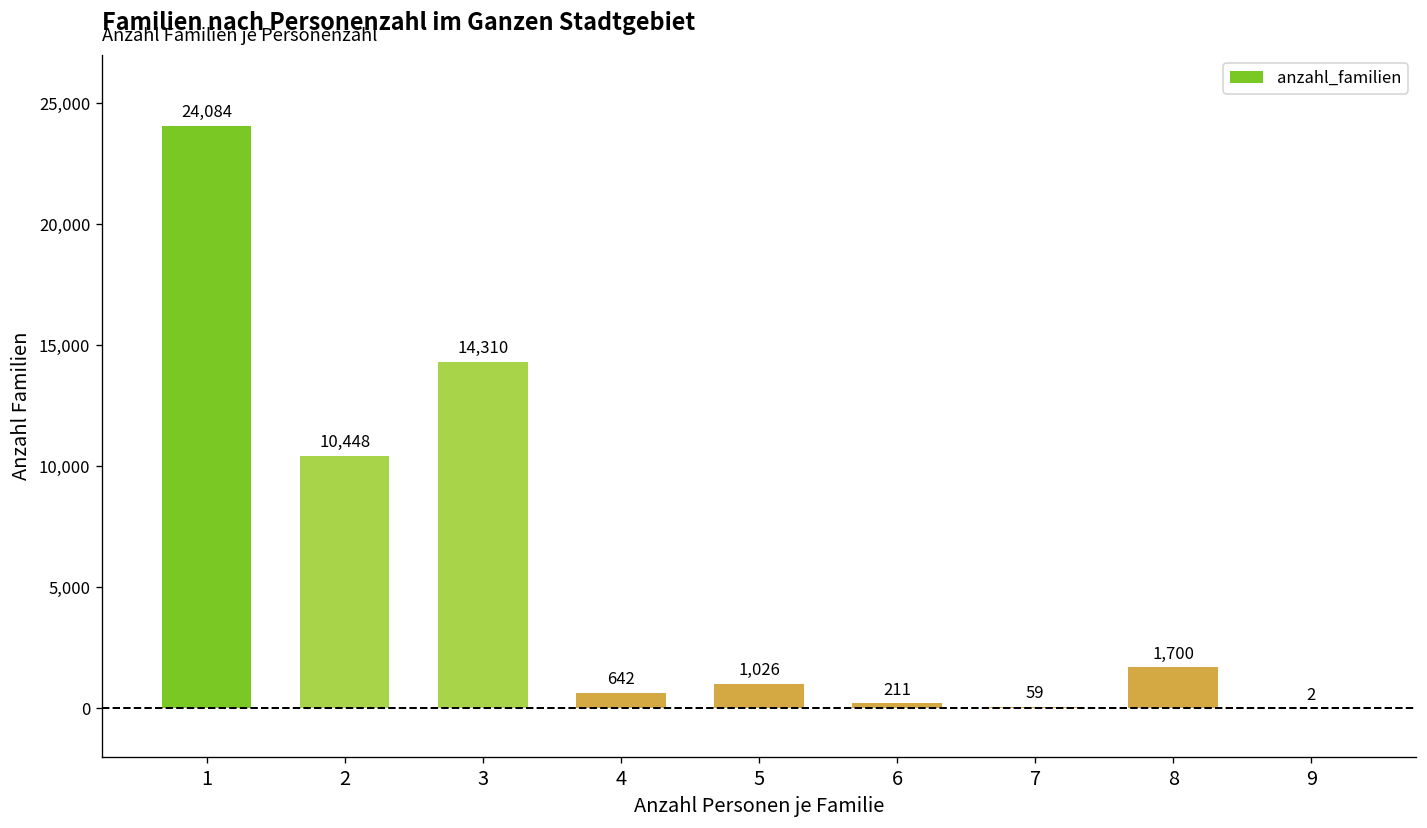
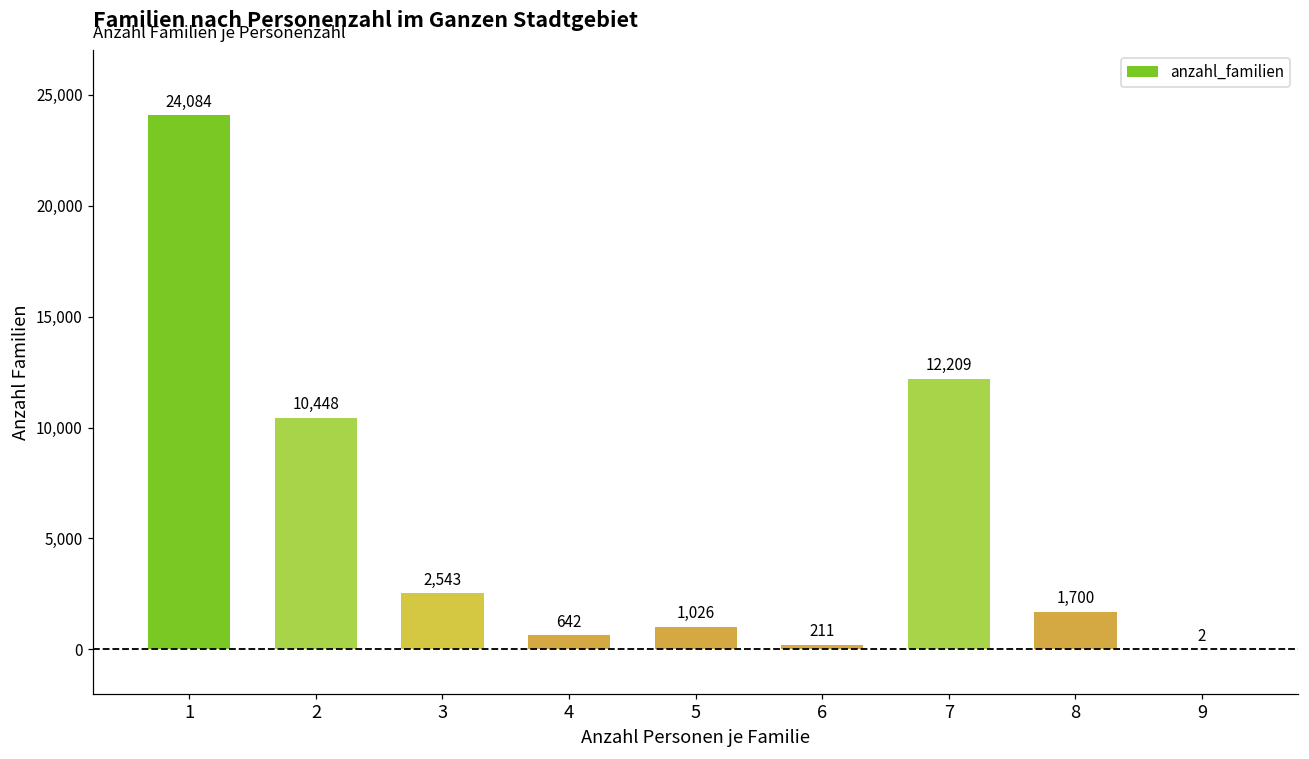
3: 14,310 -> 2,543
7: 59 -> 12,209
